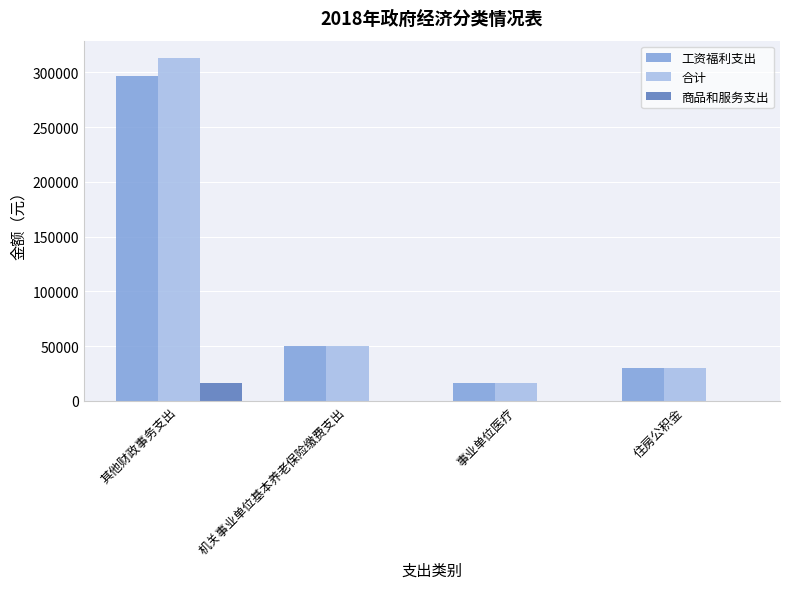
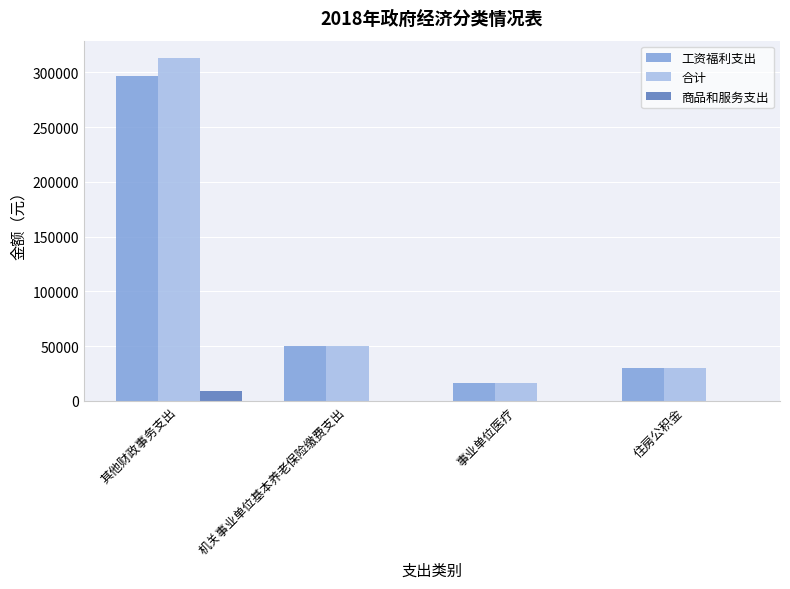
商品和服务支出, 其他财政事务支出: 16000 -> 9000
